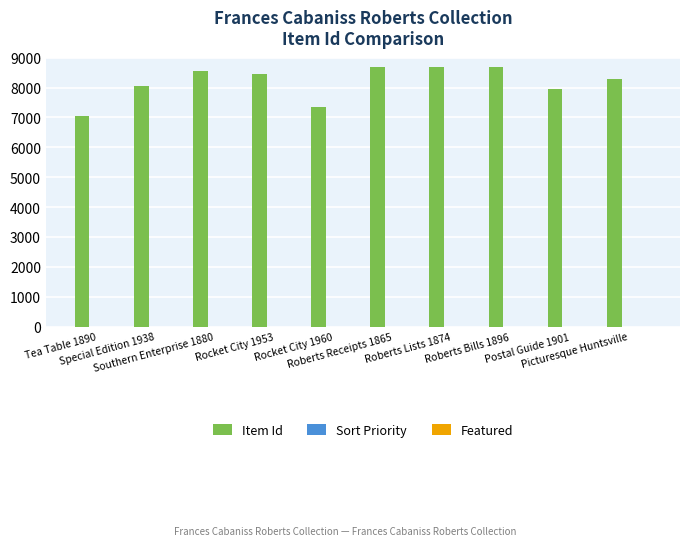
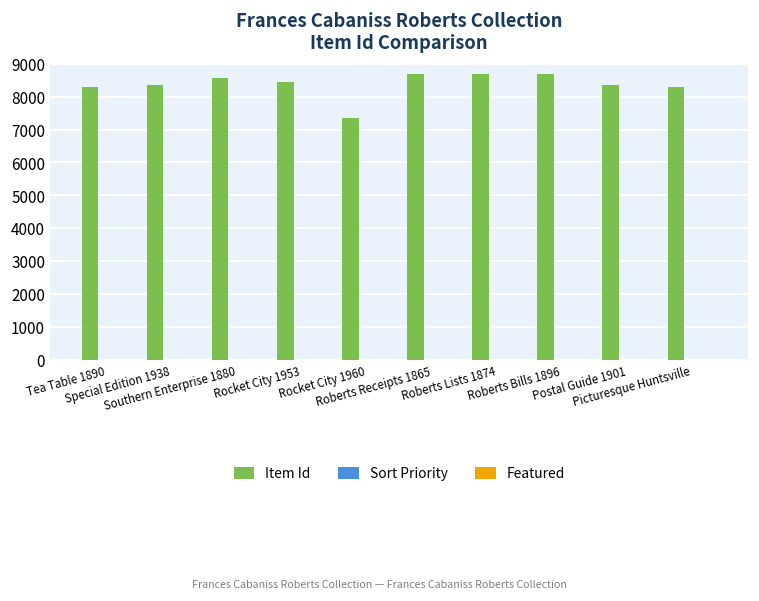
Item Id, Tea Table 1890: 7000 -> 8300
Item Id, Special Edition 1938: 8100 -> 8400
Item Id, Postal Guide 1901: 8000 -> 8400
